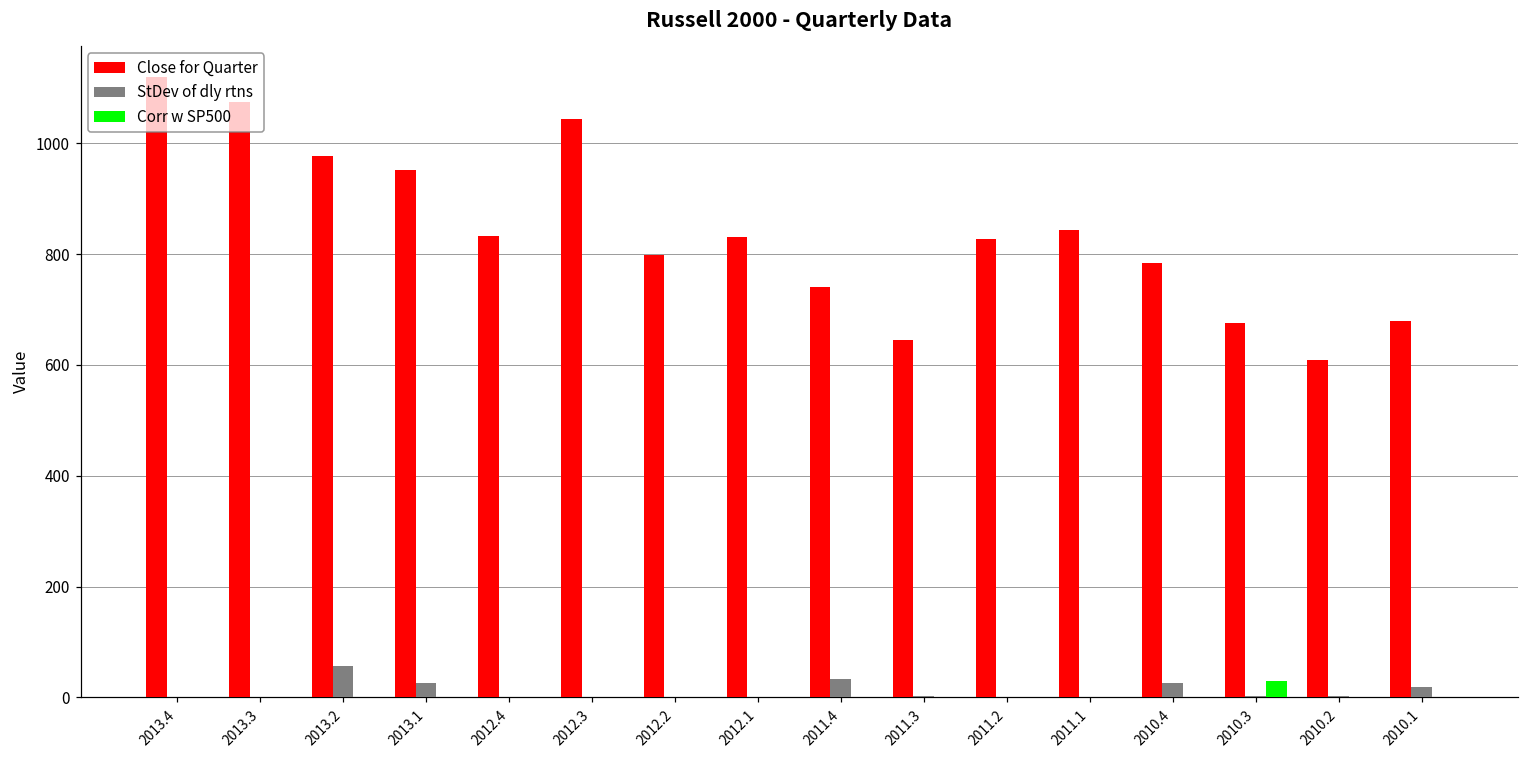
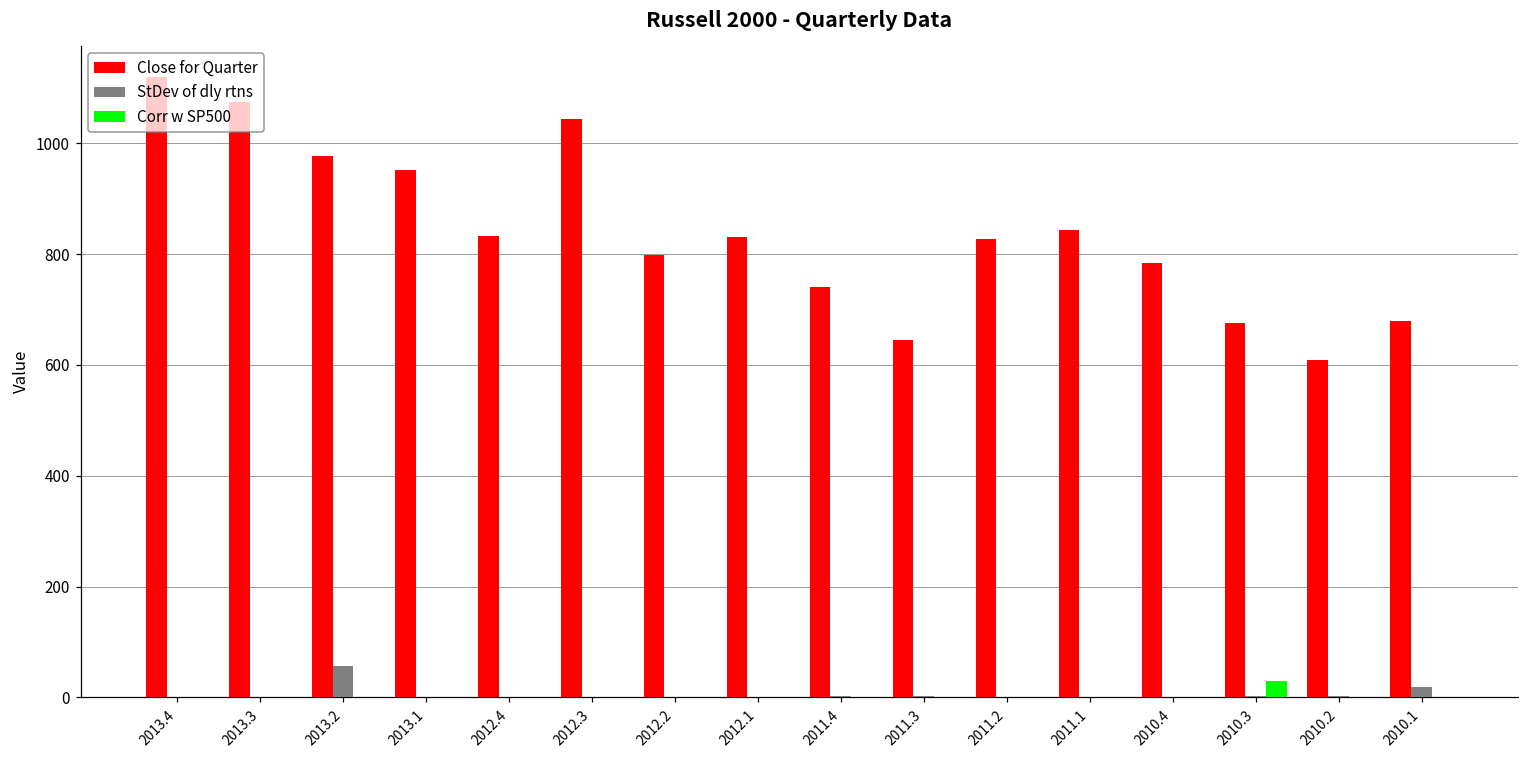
StDev of dly rtns, 2013.1: 30 -> 0
StDev of dly rtns, 2011.4: 30 -> 0
StDev of dly rtns, 2010.4: 30 -> 0
